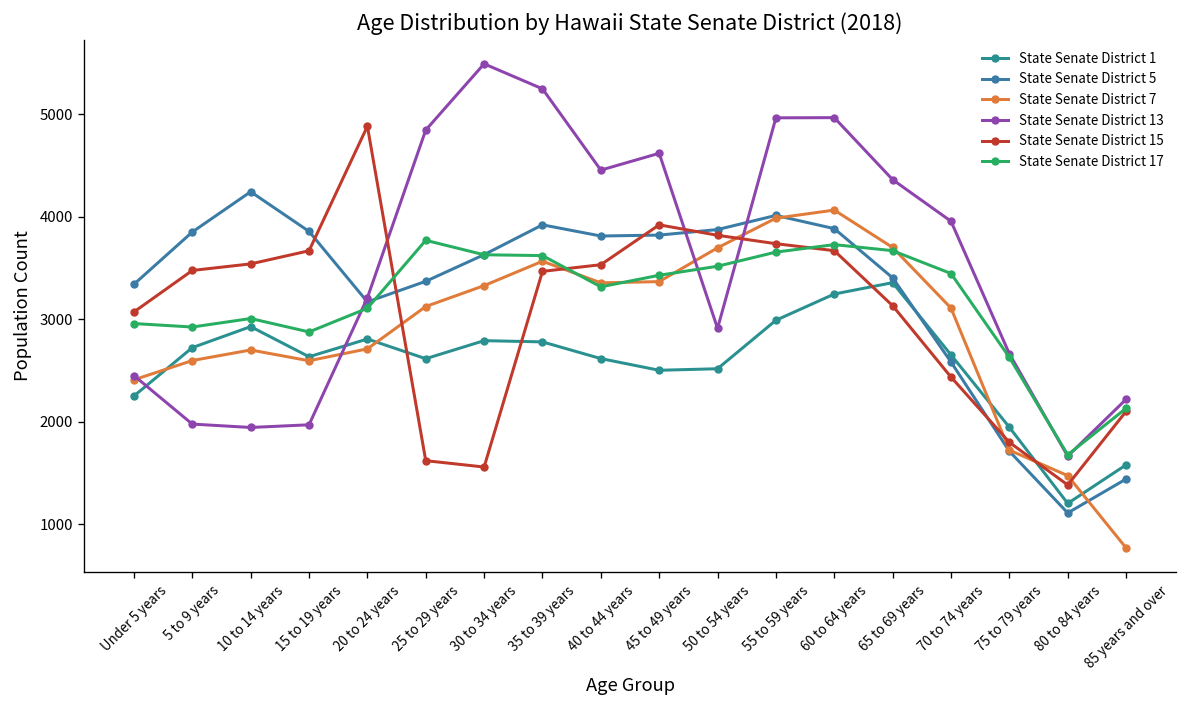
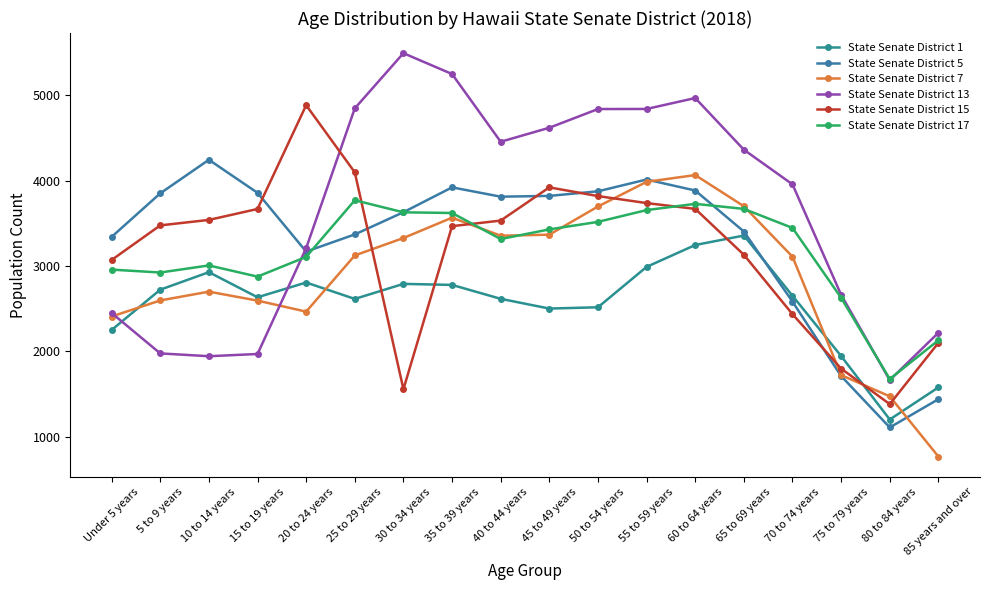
State Senate District 7, 20 to 24 years: 2700 -> 2500
State Senate District 15, 25 to 29 years: 1600 -> 4100
State Senate District 13, 50 to 54 years: 2900 -> 4800
State Senate District 13, 55 to 59 years: 5000 -> 4800
